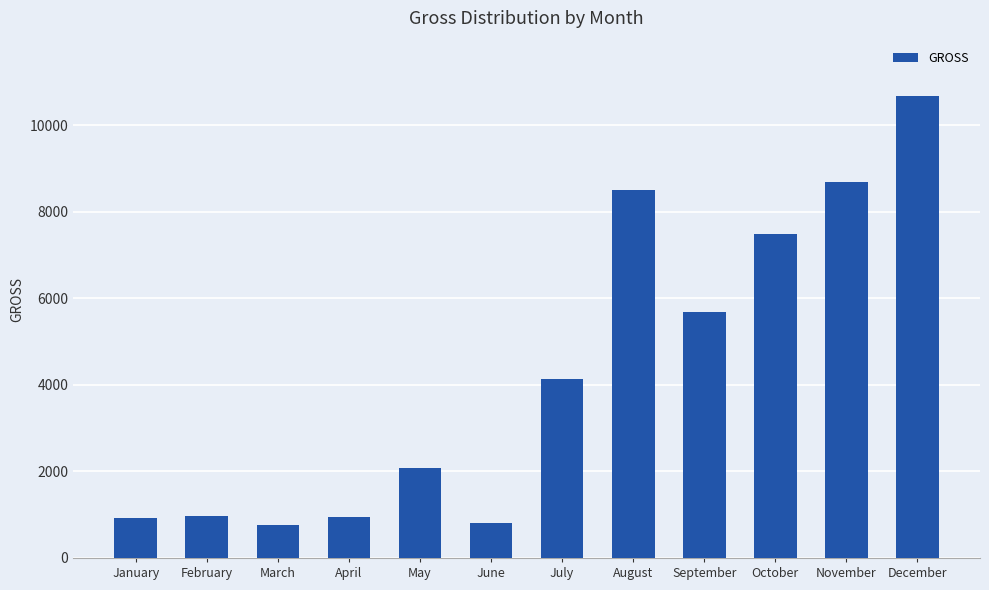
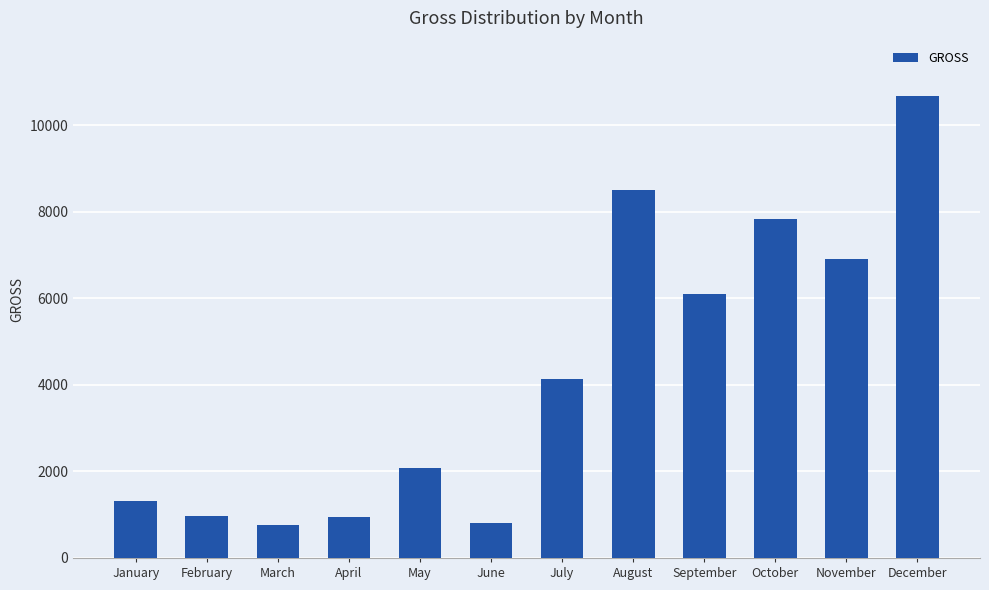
January: 900 -> 1300
September: 5700 -> 6100
October: 7500 -> 7800
November: 8700 -> 6900
